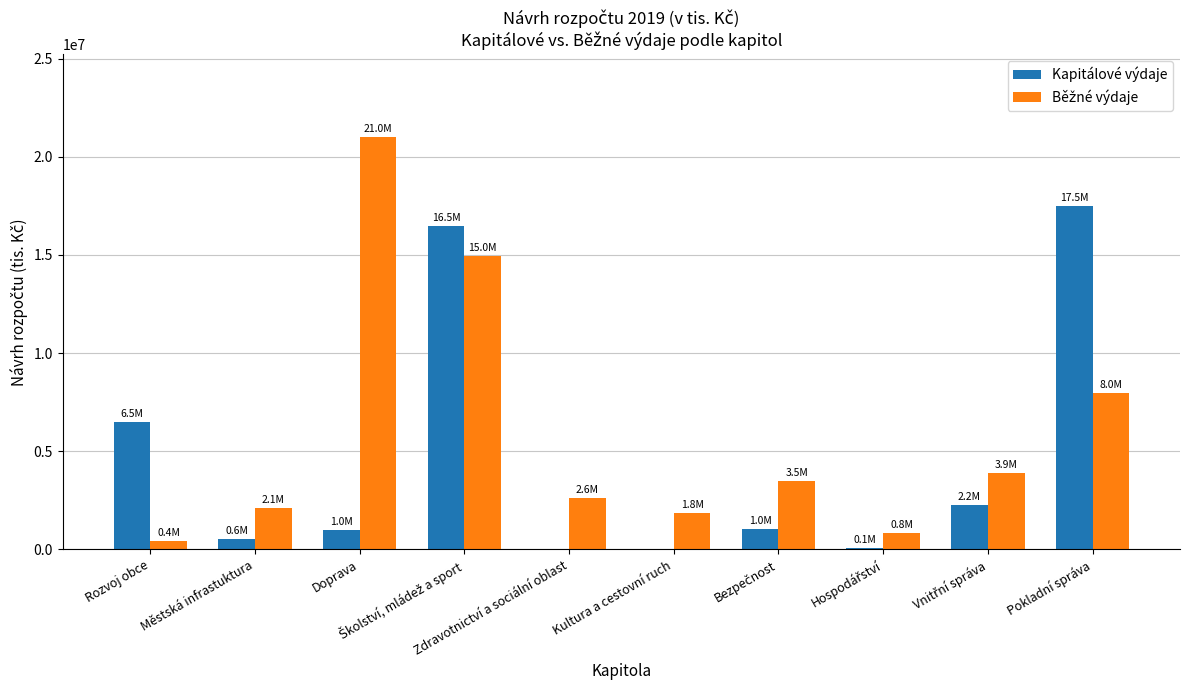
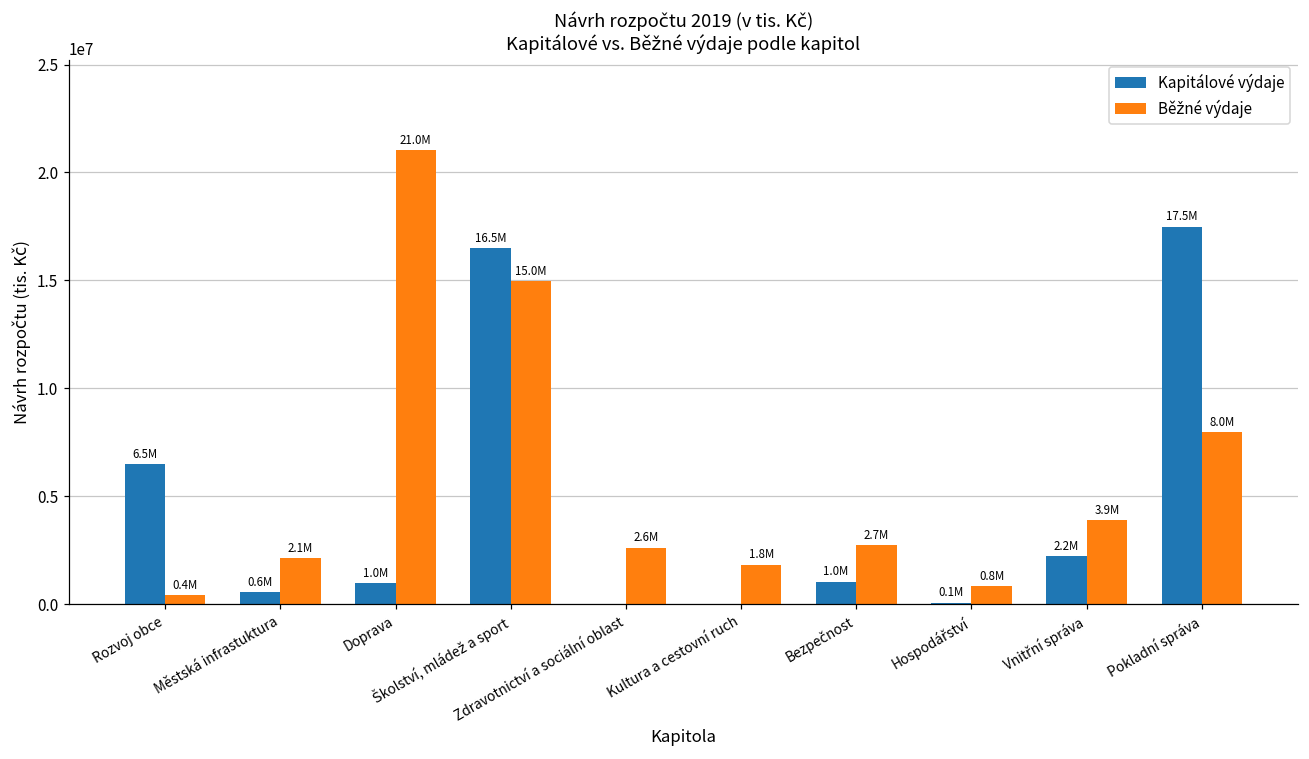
Běžné výdaje, Bezpečnost: 3.5M -> 2.7M
